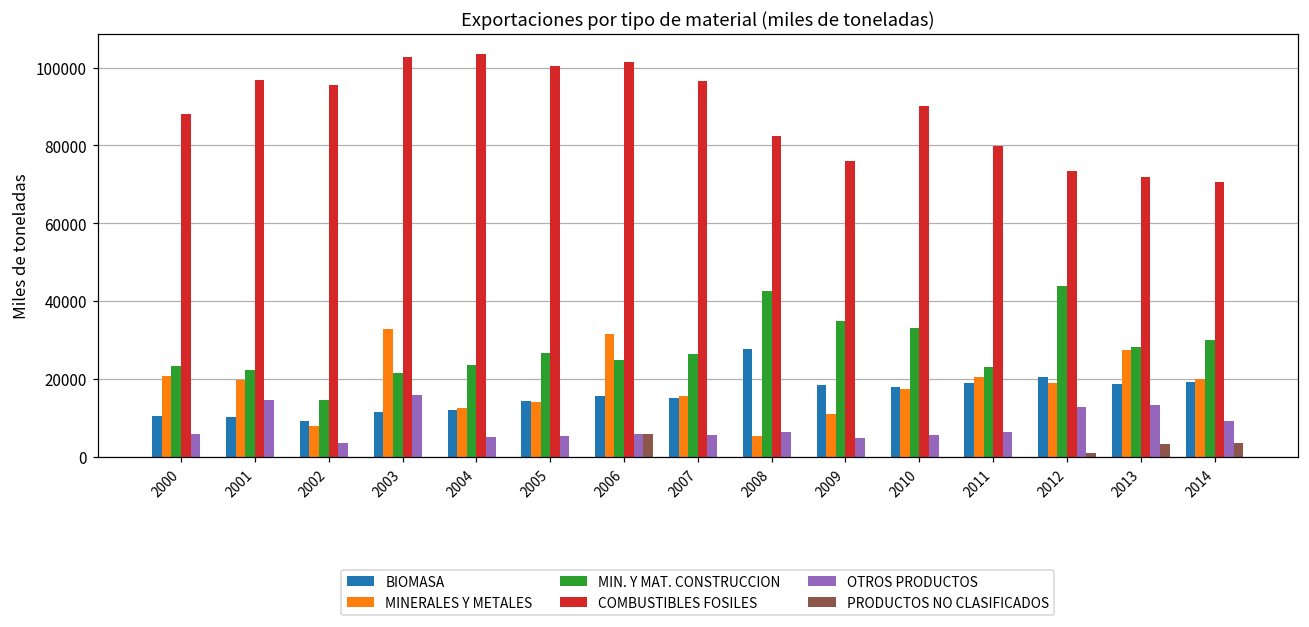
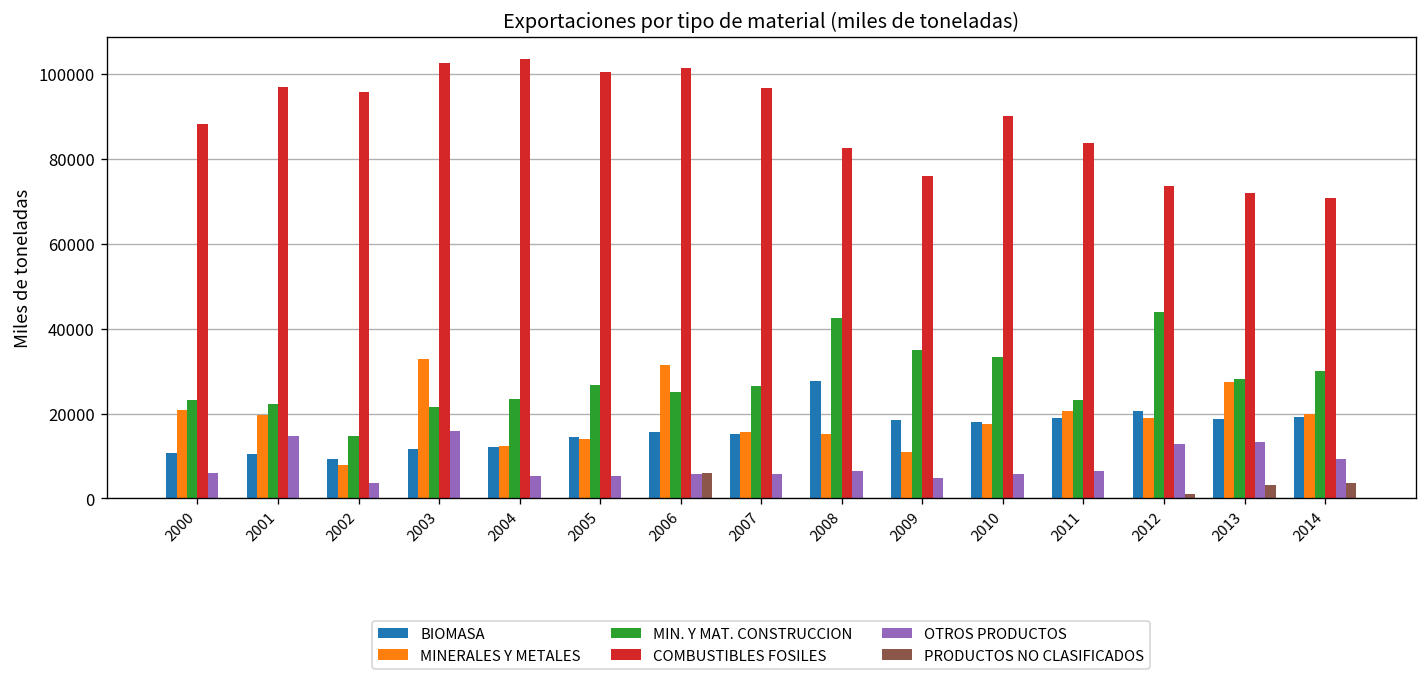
MINERALES Y METALES, 2008: 5000 -> 15000
COMBUSTIBLES FOSILES, 2011: 80000 -> 84000
